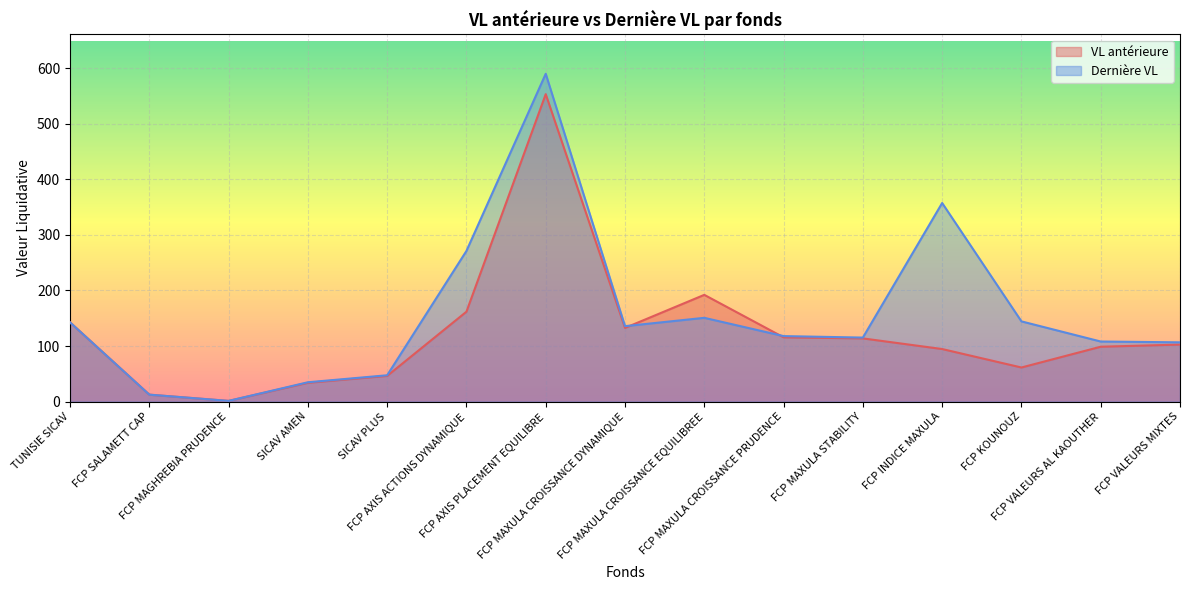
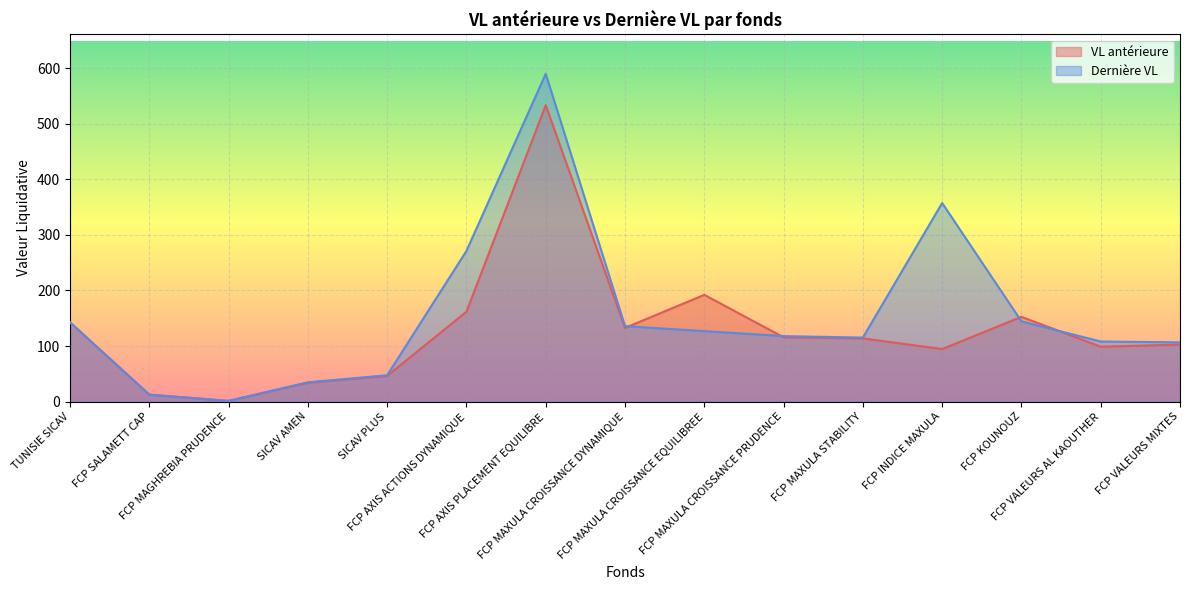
VL antérieure, FCP AXIS PLACEMENT EQUILIBRE: 550 -> 530
Dernière VL, FCP MAXULA CROISSANCE EQUILIBREE: 150 -> 130
VL antérieure, FCP KOUNOUZ: 60 -> 150
